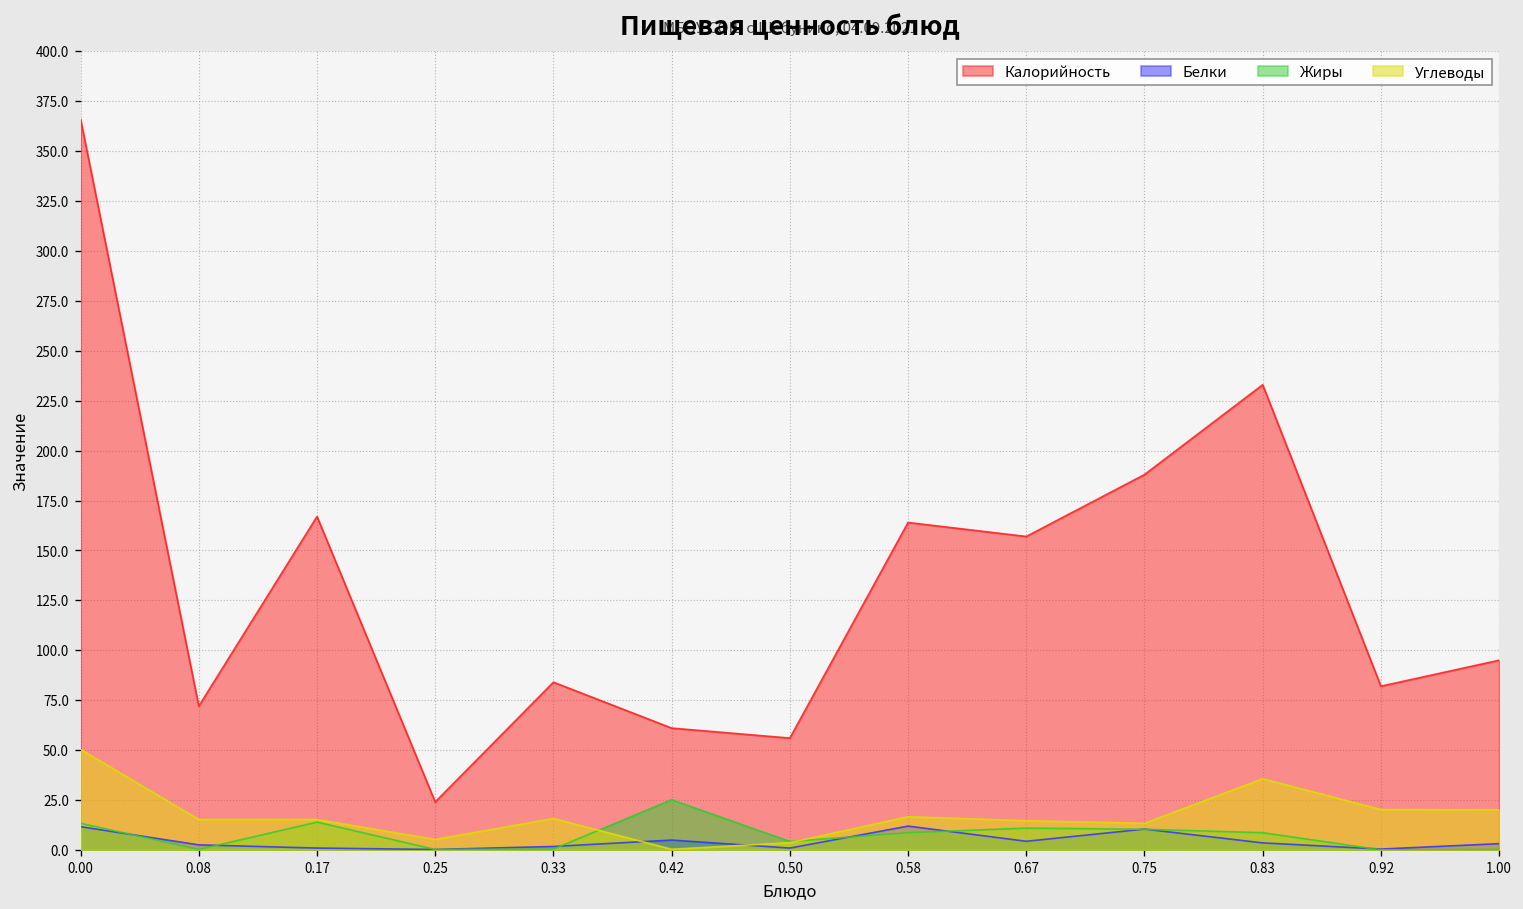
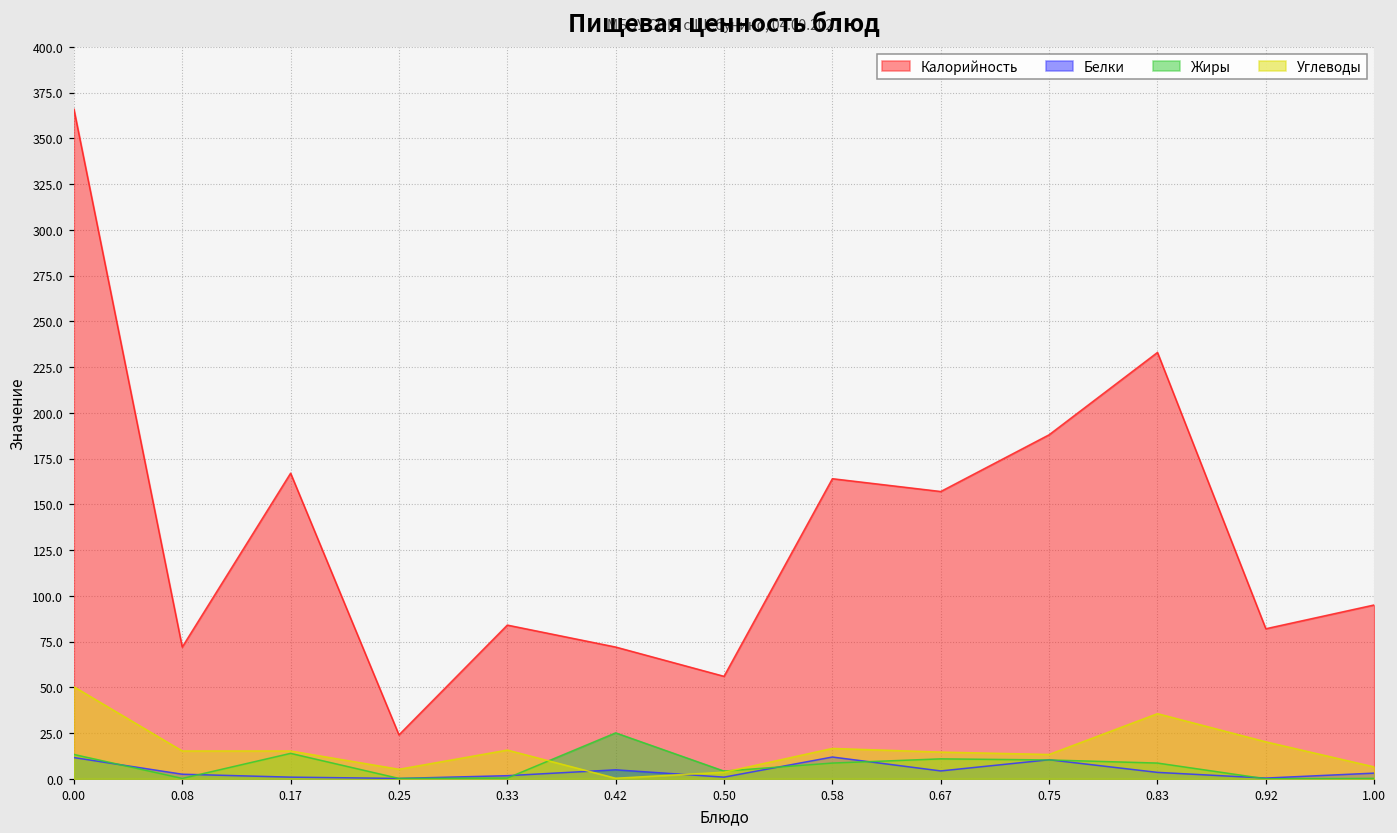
Калорийность, 0.42: 61 -> 72
Углеводы, 1.00: 20 -> 7
